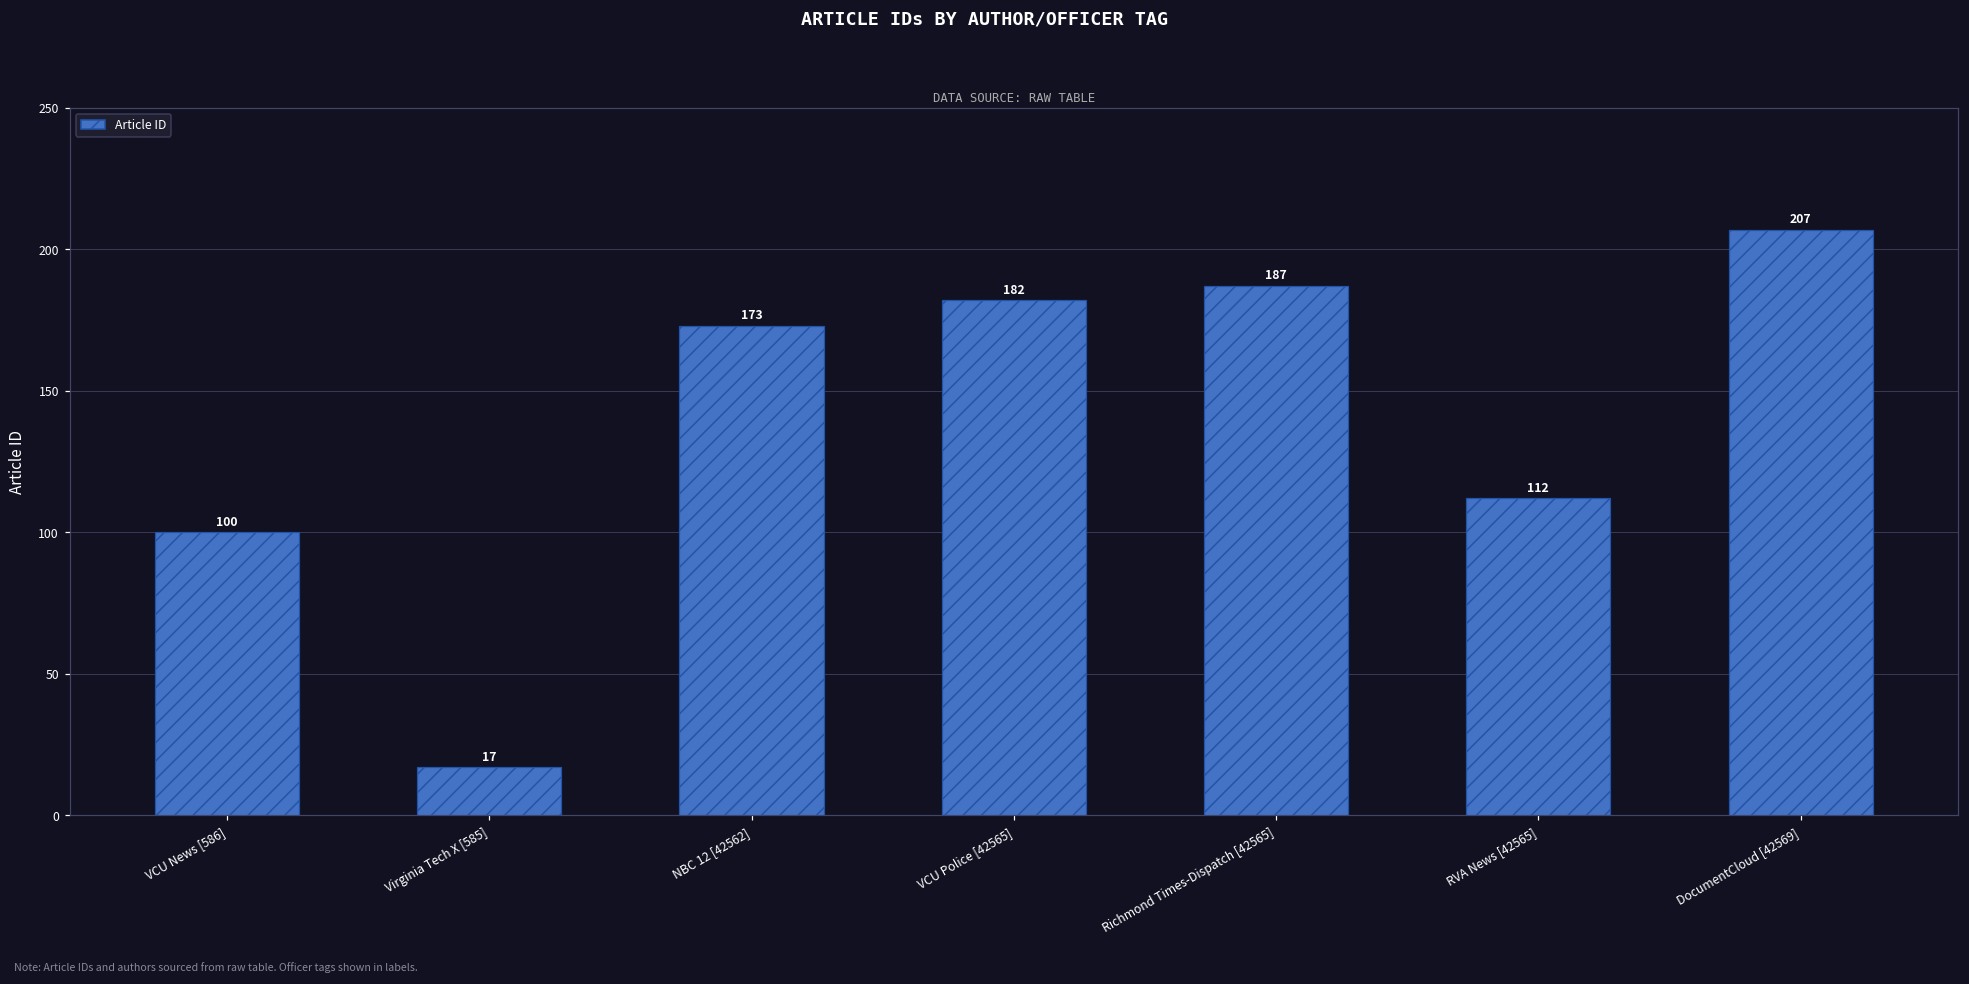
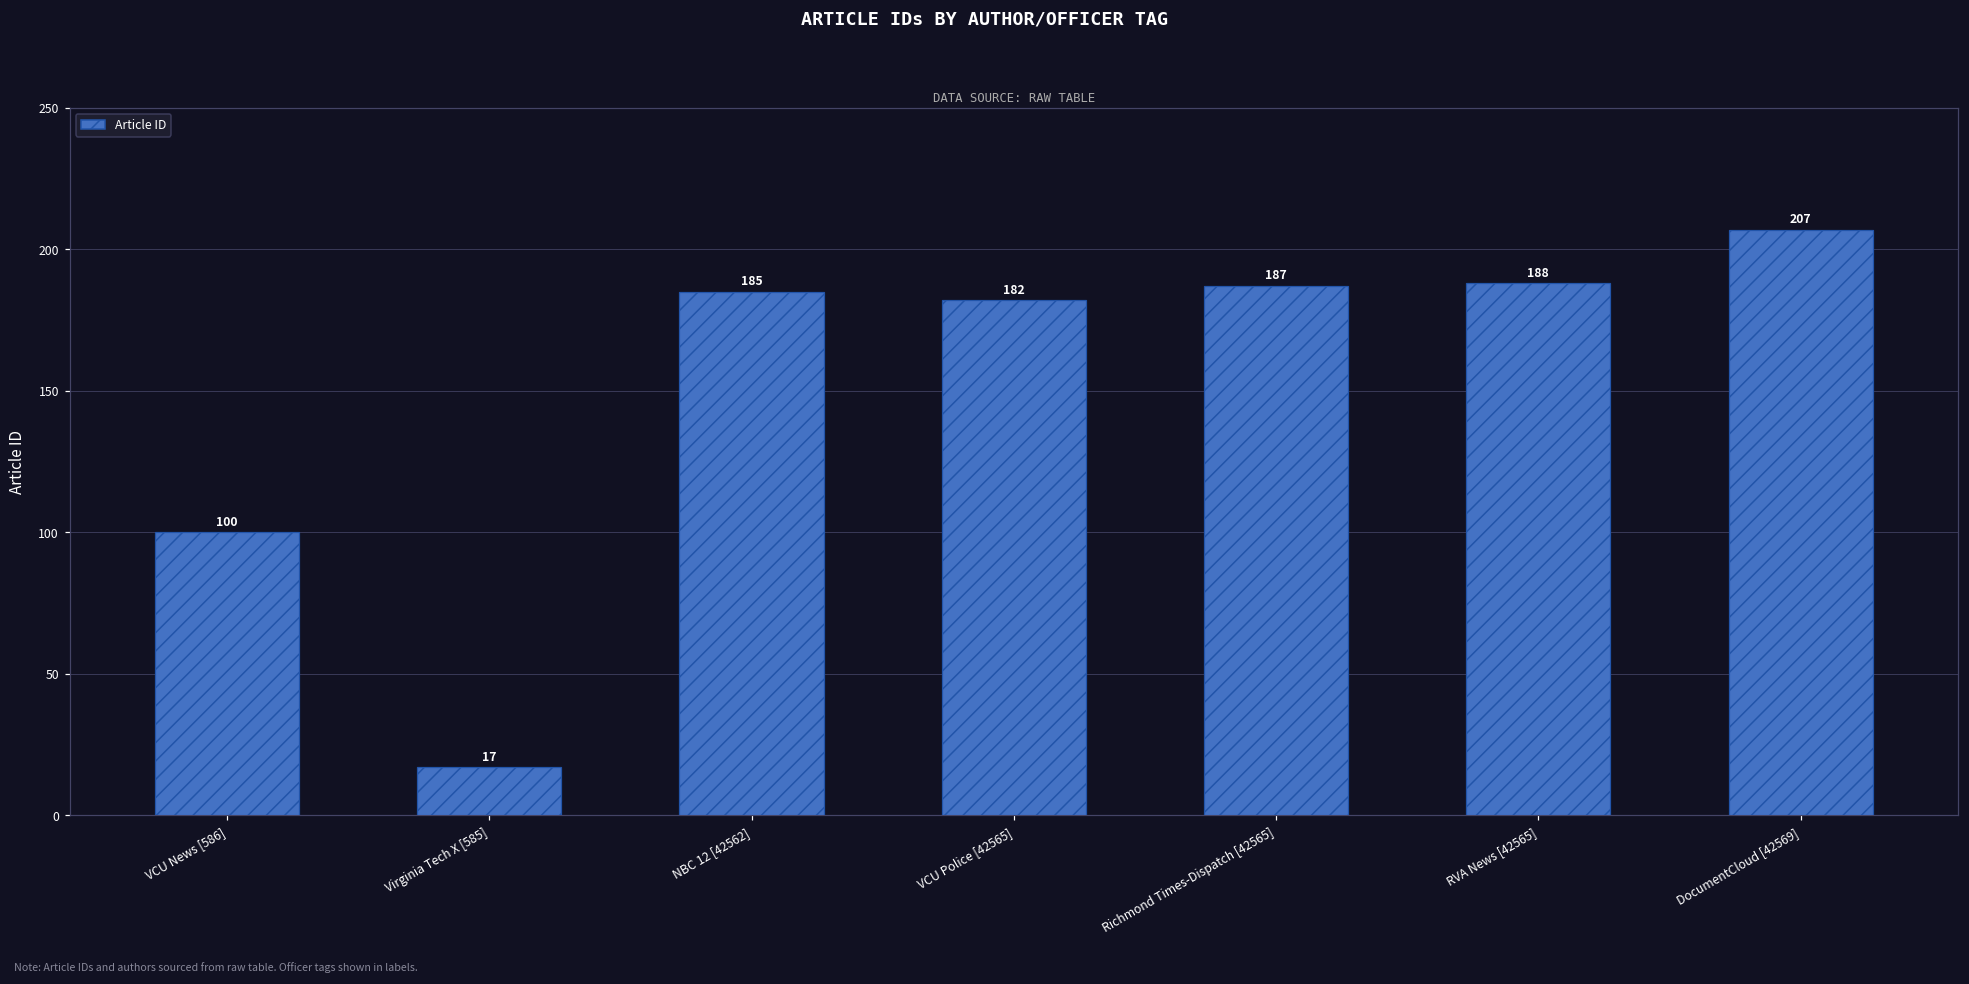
NBC 12 [42562]: 173 -> 185
RVA News [42565]: 112 -> 188
